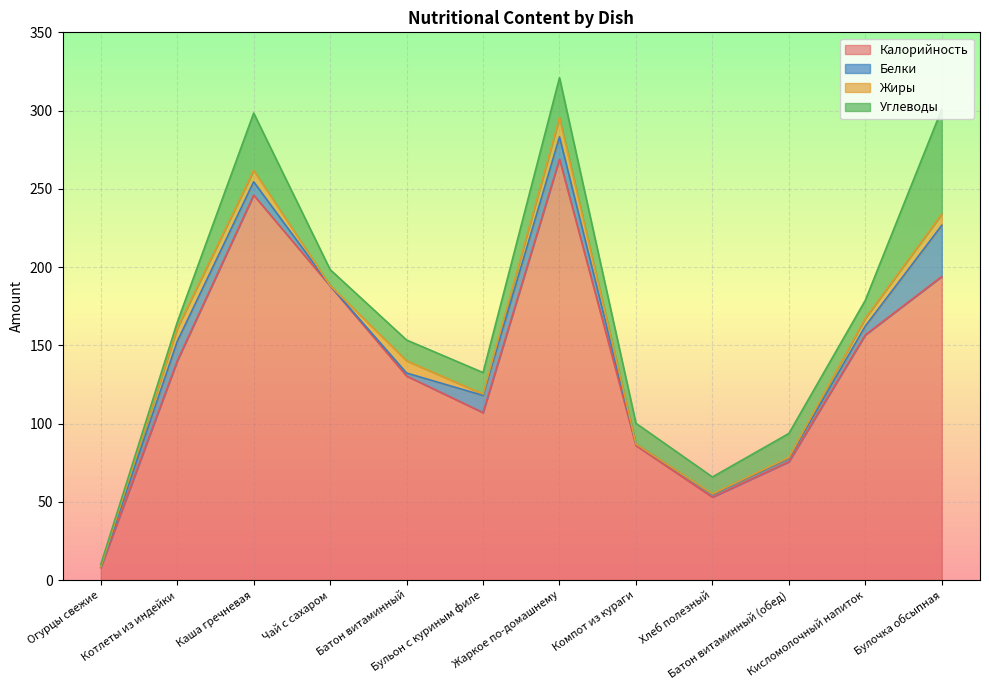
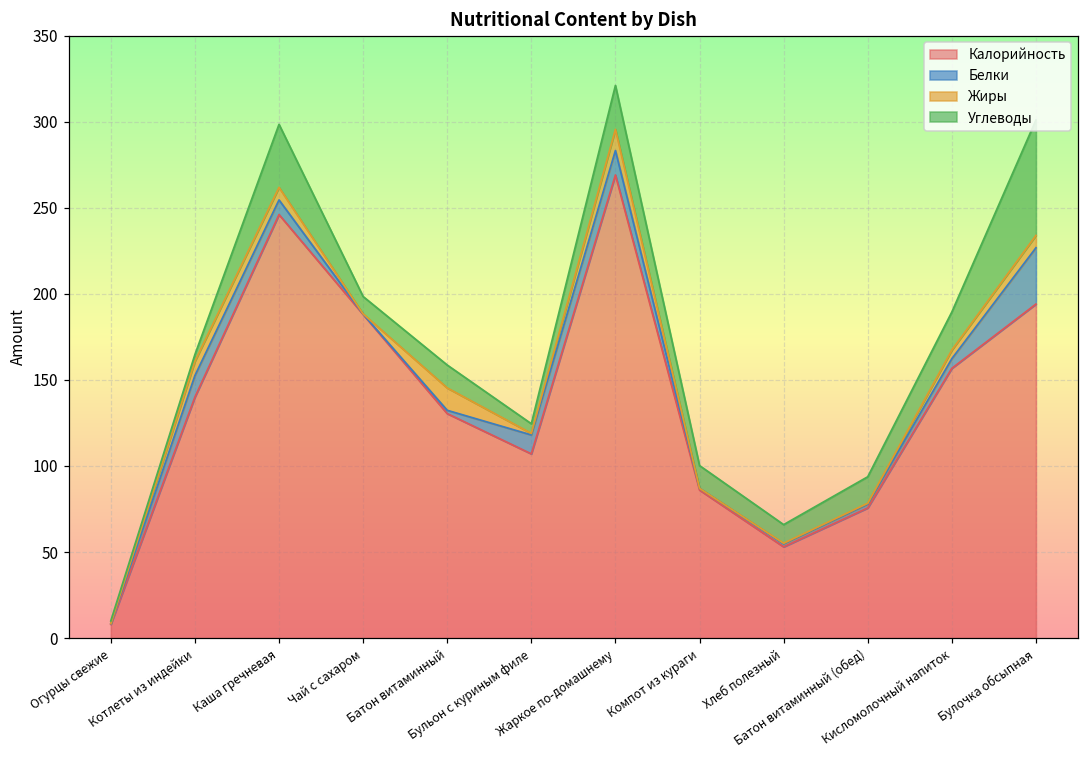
Жиры, Батон витаминный: 8 -> 13
Углеводы, Бульон с куриным филе: 14 -> 6
Углеводы, Кисломолочный напиток: 12 -> 22
